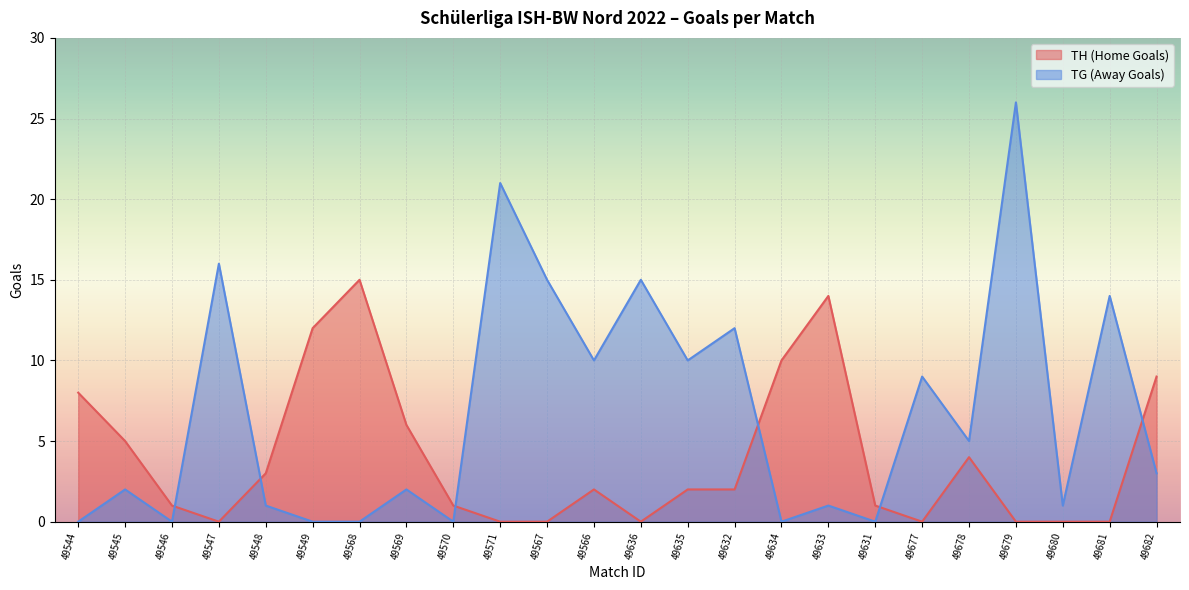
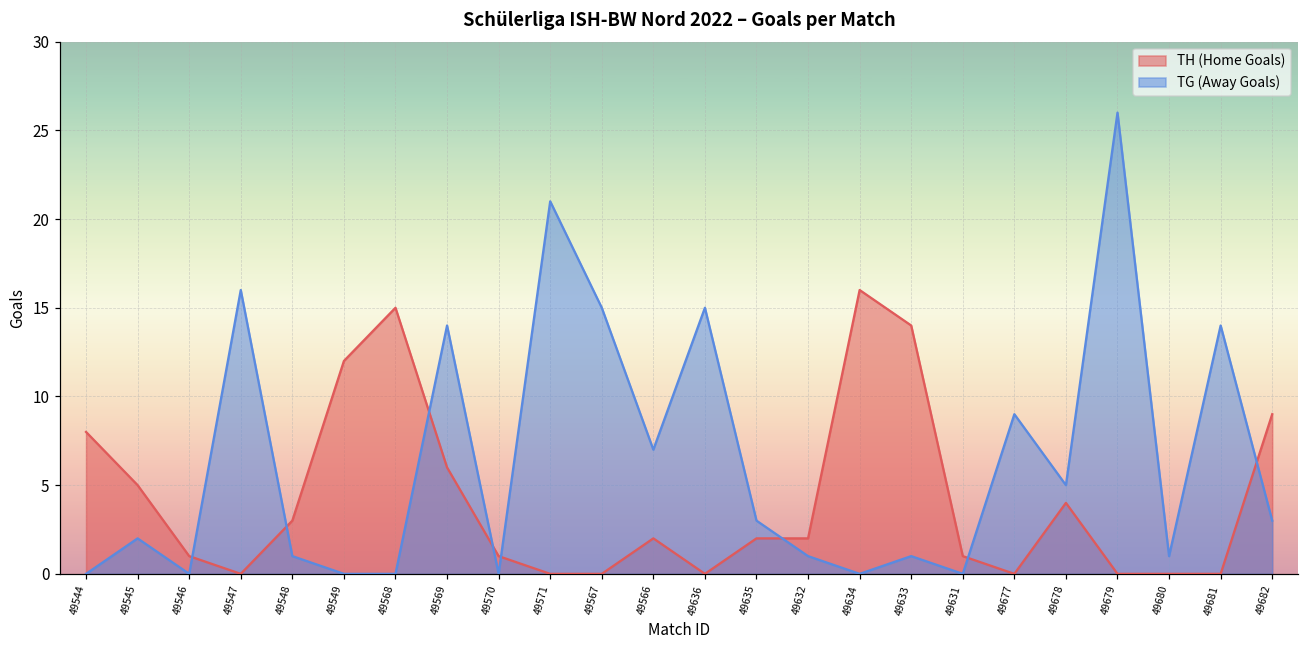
TG (Away Goals), 49569: 2 -> 14
TG (Away Goals), 49566: 10 -> 7
TG (Away Goals), 49635: 10 -> 3
TG (Away Goals), 49632: 12 -> 1
TH (Home Goals), 49634: 10 -> 16
